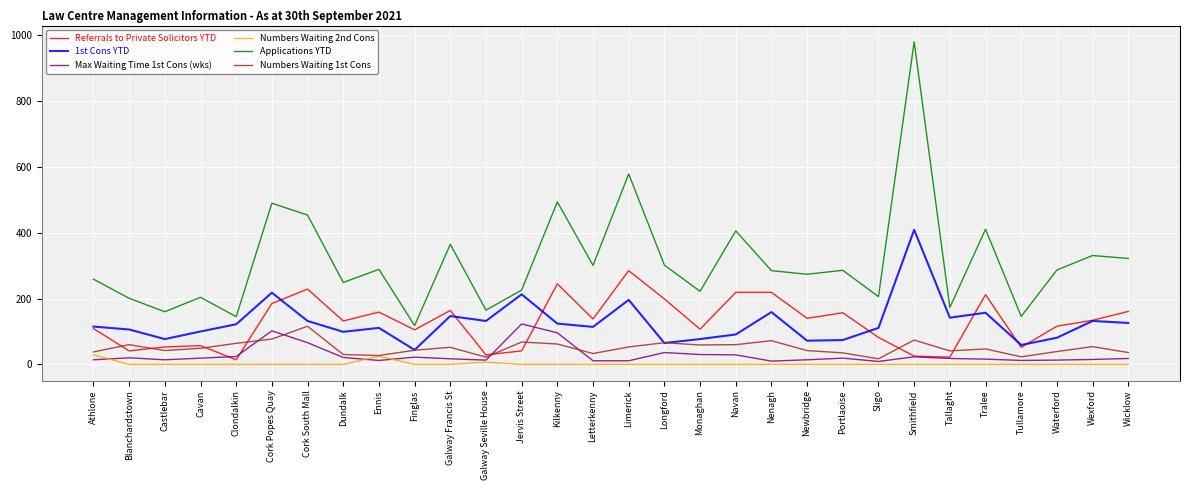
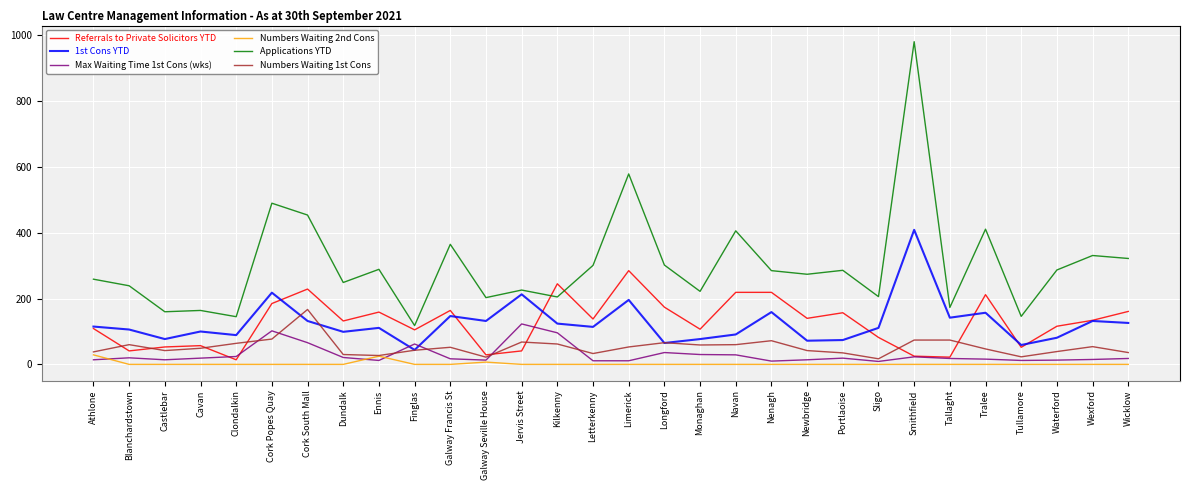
Applications YTD, Blanchardstown: 200 -> 240
Applications YTD, Cavan: 200 -> 160
1st Cons YTD, Clondalkin: 120 -> 90
Numbers Waiting 1st Cons, Cork South Mall: 120 -> 170
Max Waiting Time 1st Cons (wks), Finglas: 20 -> 60
Applications YTD, Galway Seville House: 170 -> 200
Applications YTD, Kilkenny: 490 -> 210
Referrals to Private Solicitors YTD, Longford: 200 -> 170
Numbers Waiting 1st Cons, Tallaght: 40 -> 70
